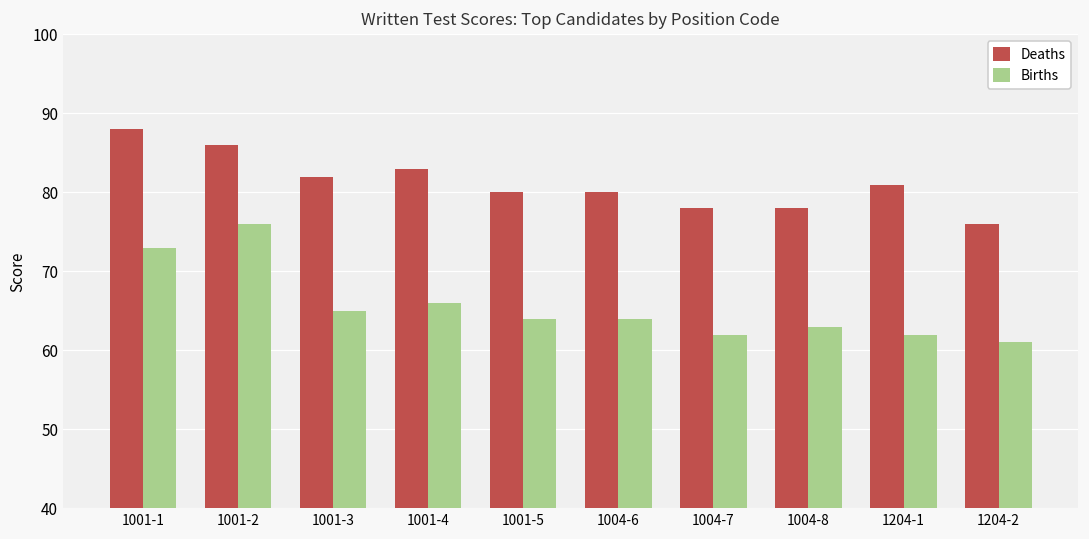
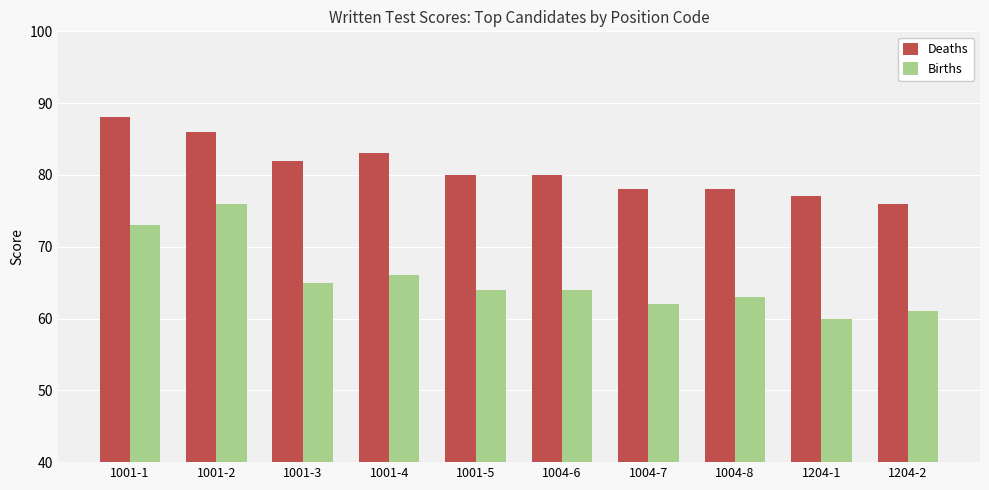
Deaths, 1204-1: 81 -> 77
Births, 1204-1: 62 -> 60
